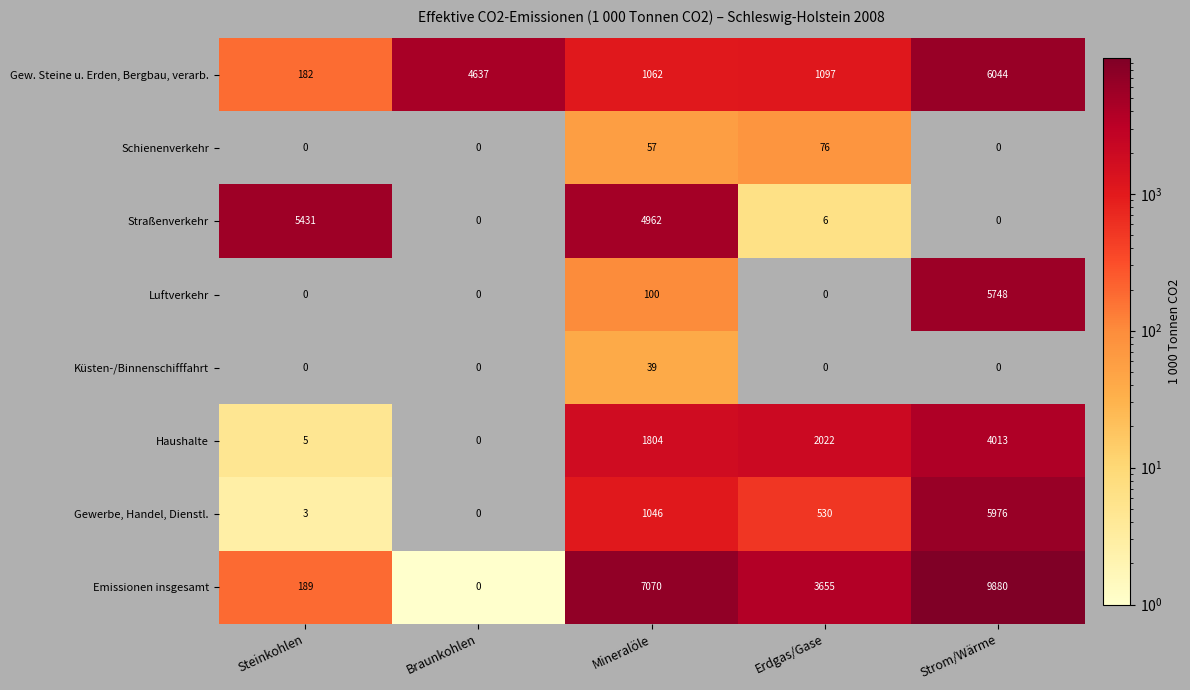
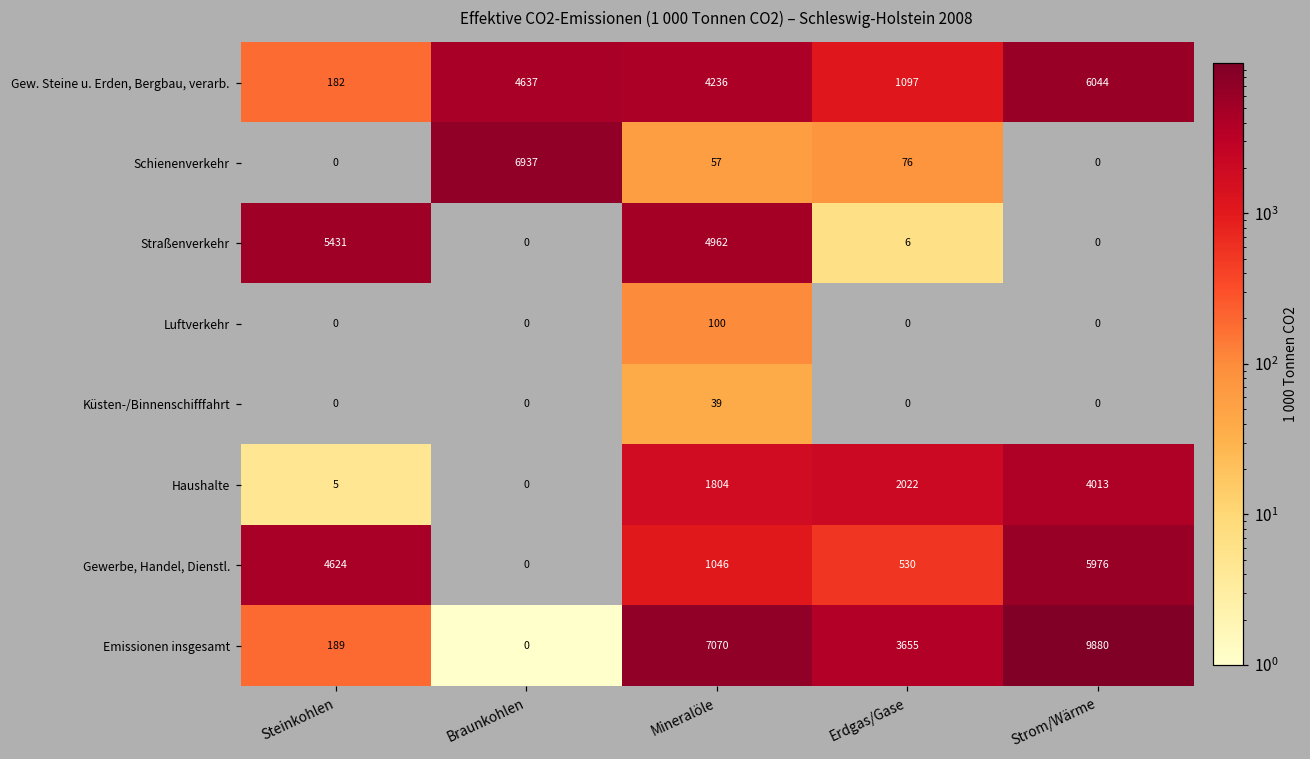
Gew. Steine u. Erden, Bergbau, verarb., Mineralöle: 1062 -> 4236
Schienenverkehr, Braunkohlen: 0 -> 6937
Luftverkehr, Strom/Wärme: 5748 -> 0
Gewerbe, Handel, Dienstl., Steinkohlen: 3 -> 4624
